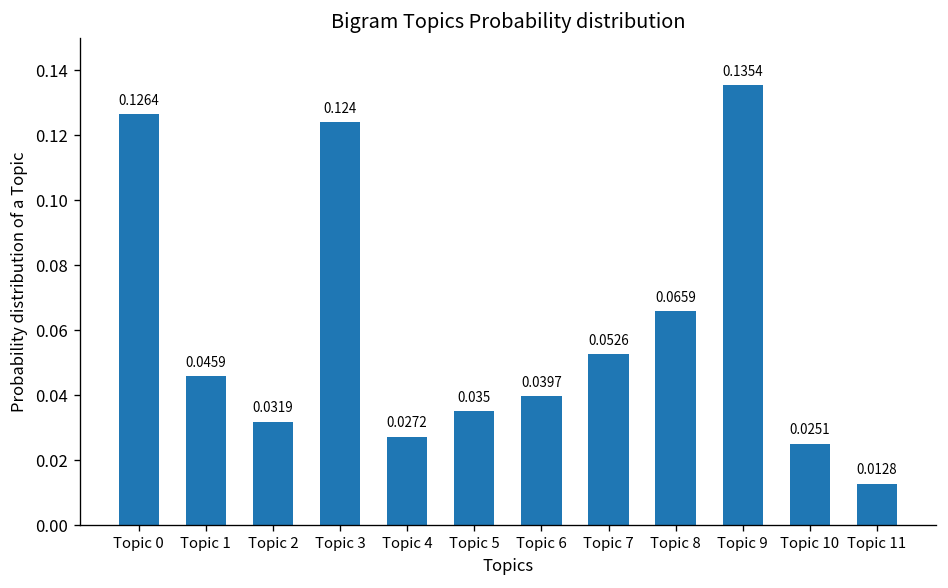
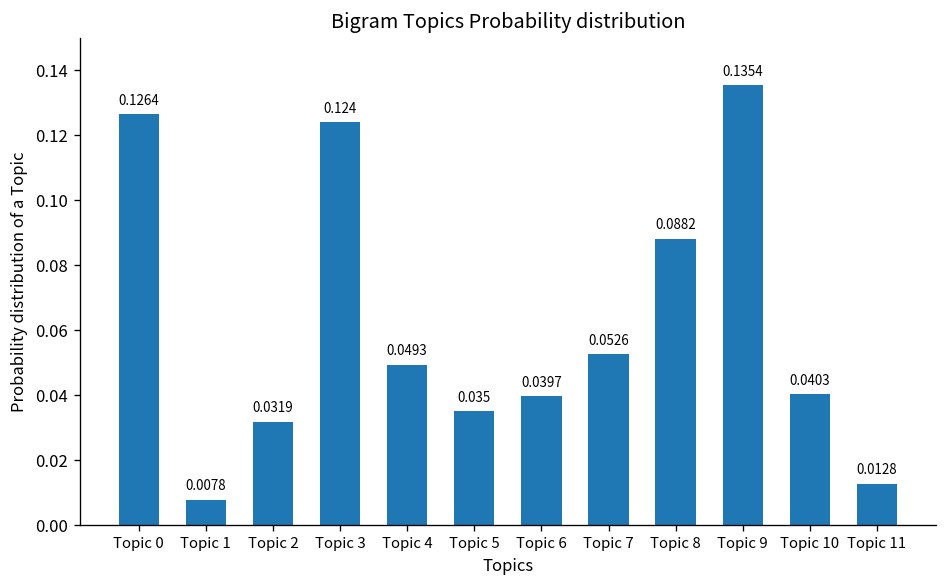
Topic 1: 0.0459 -> 0.0078
Topic 4: 0.0272 -> 0.0493
Topic 8: 0.0659 -> 0.0882
Topic 10: 0.0251 -> 0.0403
